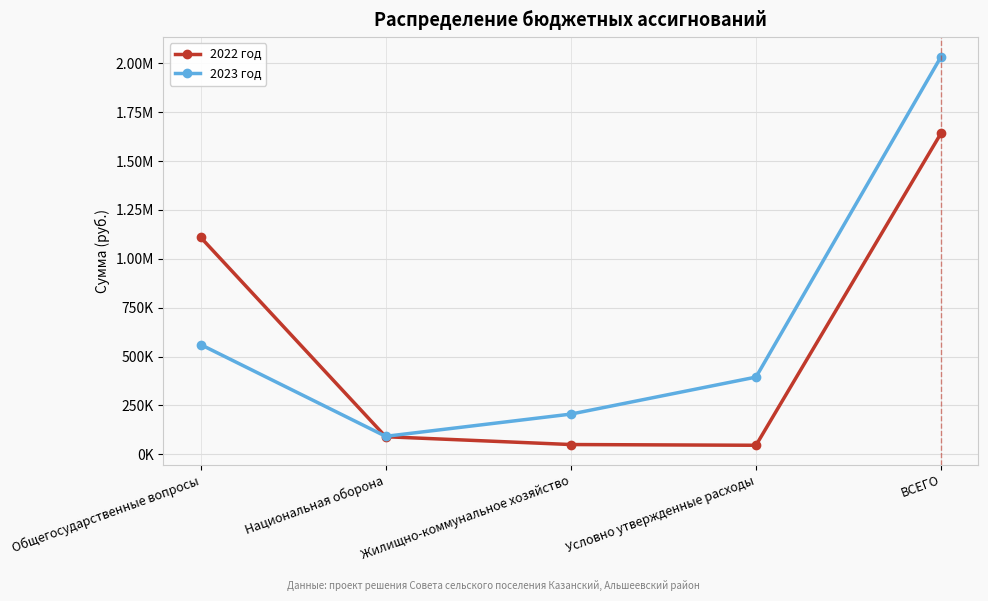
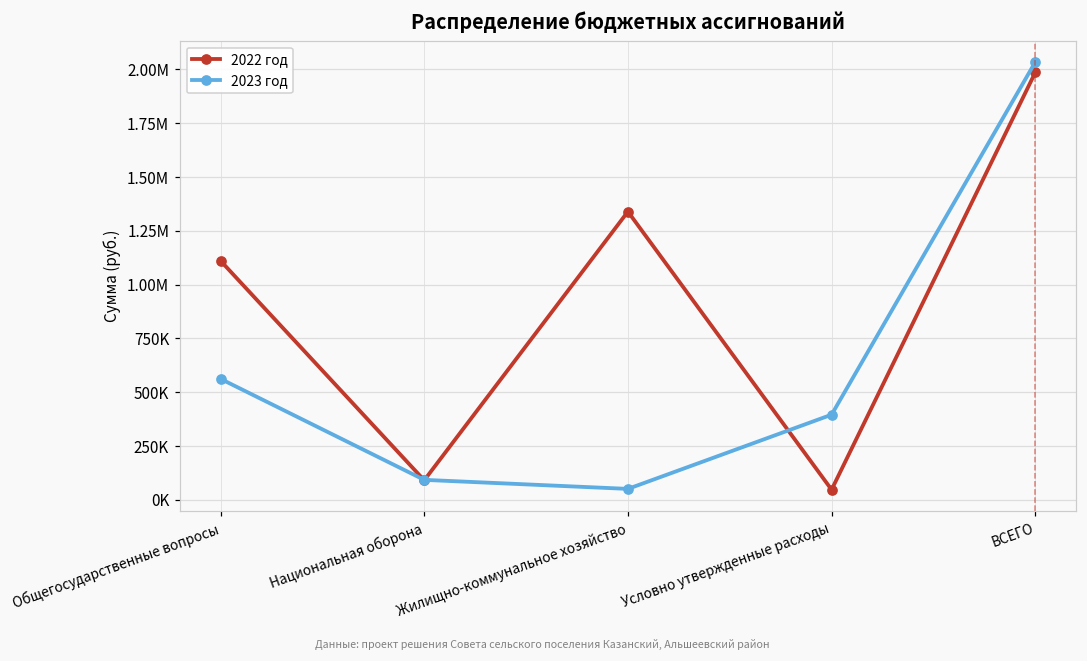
2022 год, Жилищно-коммунальное хозяйство: 50000 -> 1340000
2023 год, Жилищно-коммунальное хозяйство: 210000 -> 50000
2022 год, ВСЕГО: 1640000 -> 1990000
